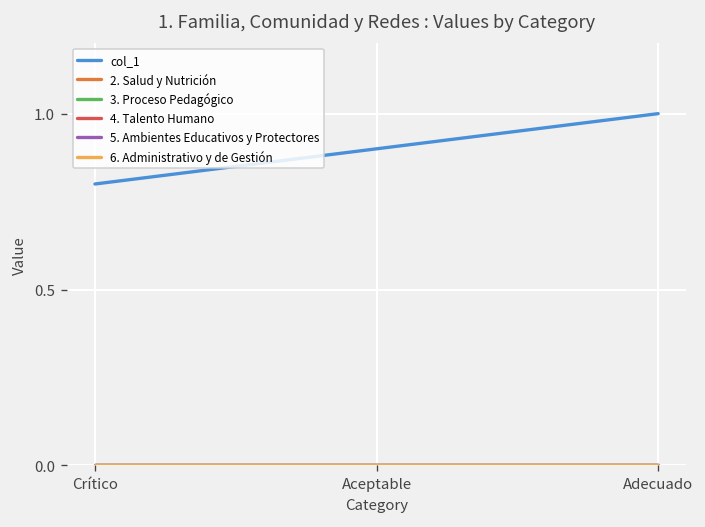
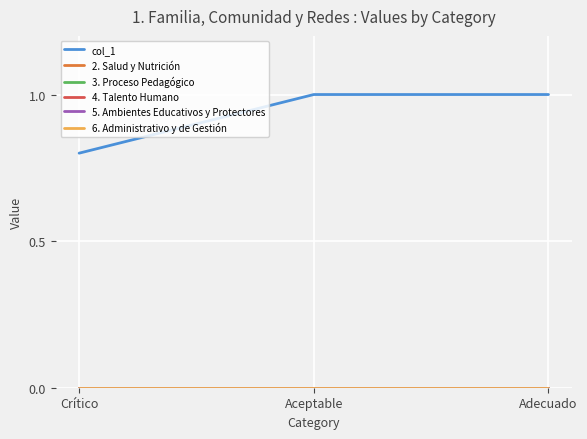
col_1, Aceptable: 0.9 -> 1.0
